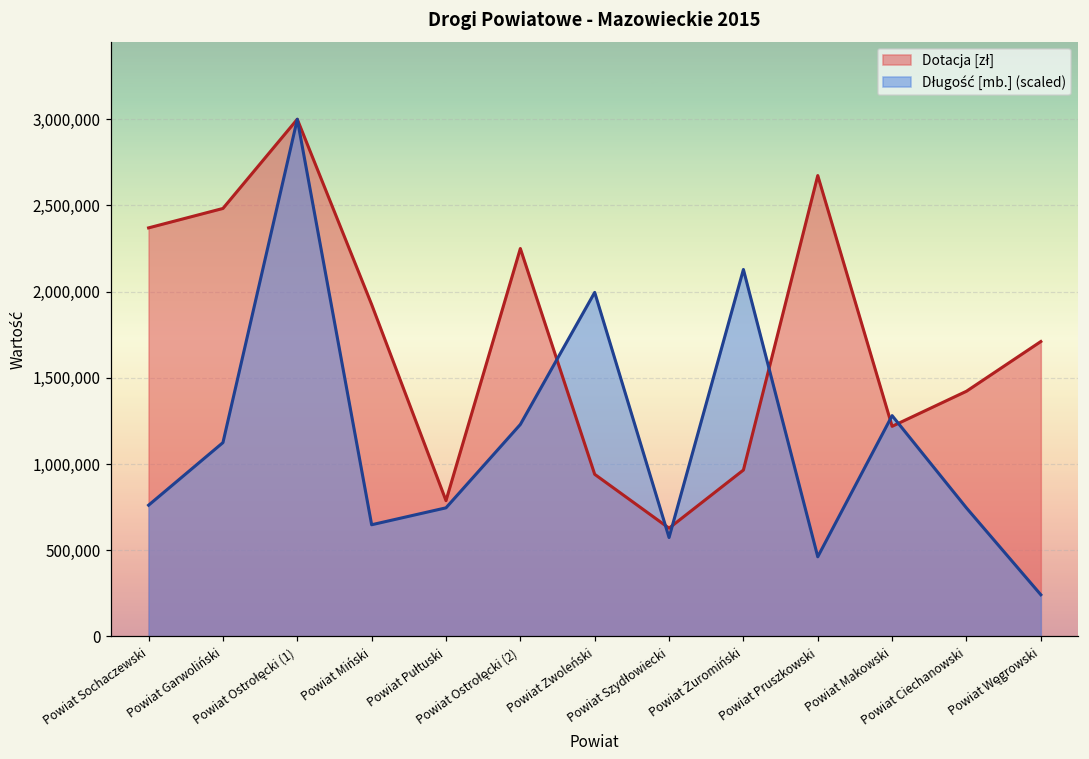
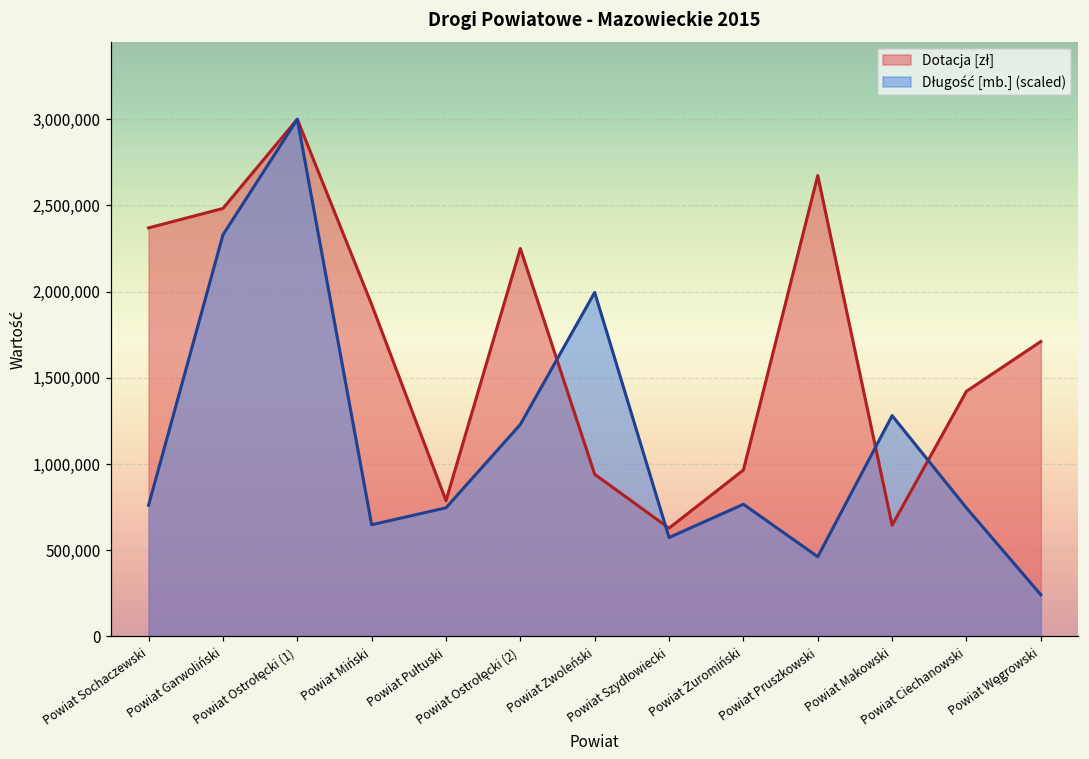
Długość [mb.] (scaled), Powiat Garwoliński: 1,120,000 -> 2,330,000
Długość [mb.] (scaled), Powiat Żuromiński: 2,130,000 -> 770,000
Dotacja [zł], Powiat Makowski: 1,220,000 -> 650,000
